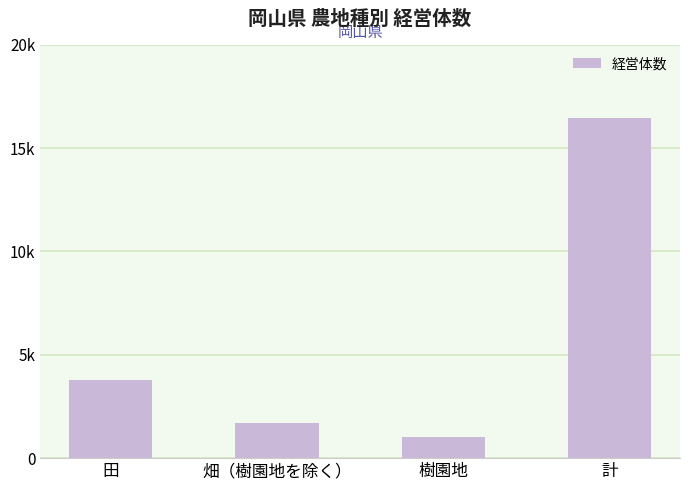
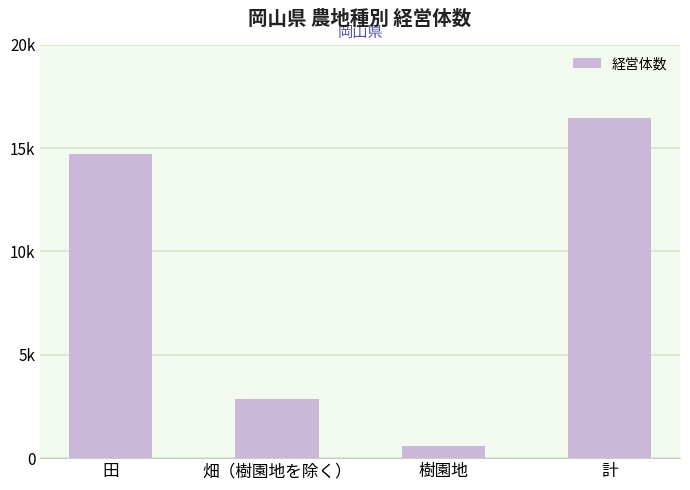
田: 3800 -> 14700
畑（樹園地を除く）: 1700 -> 2900
樹園地: 1000 -> 600
